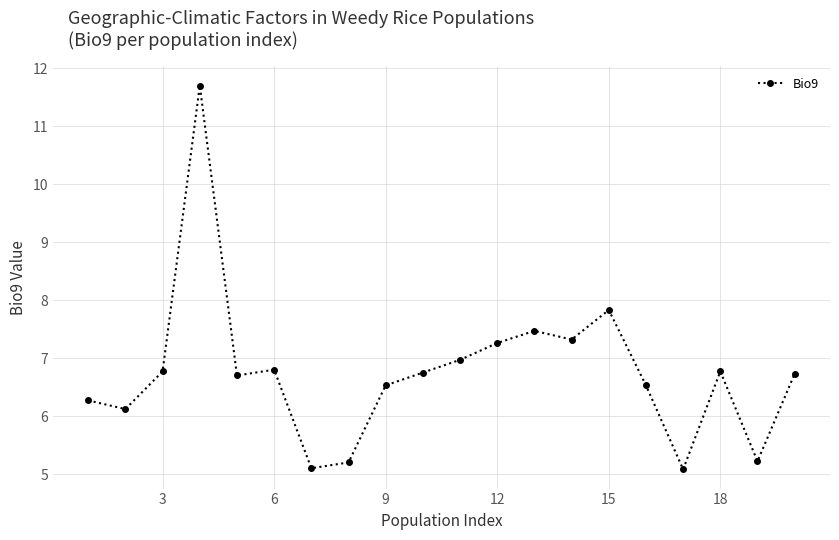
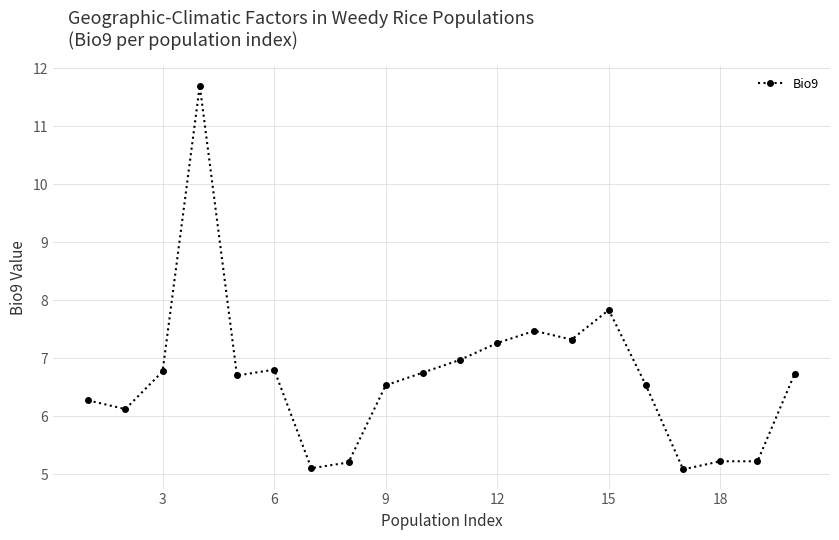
18: 6.8 -> 5.2
